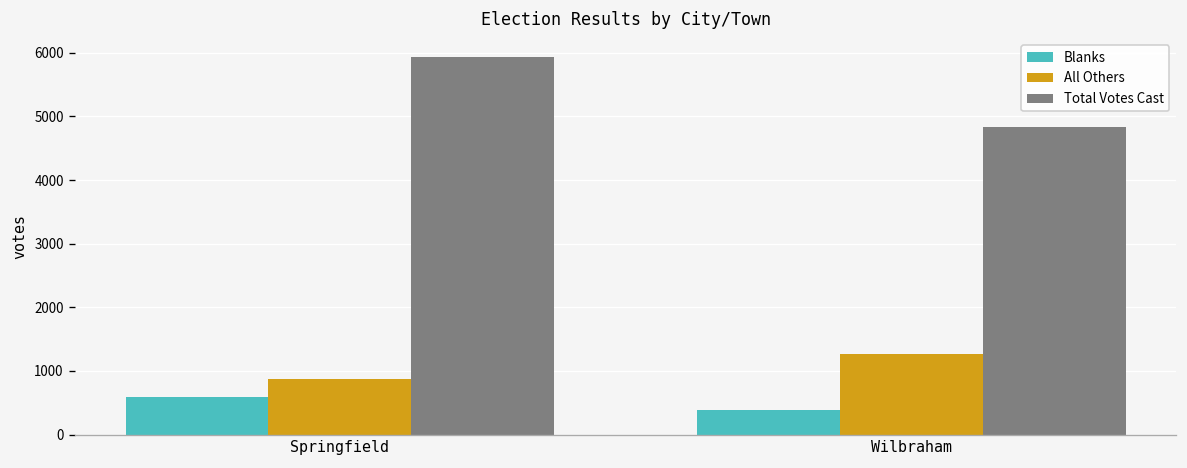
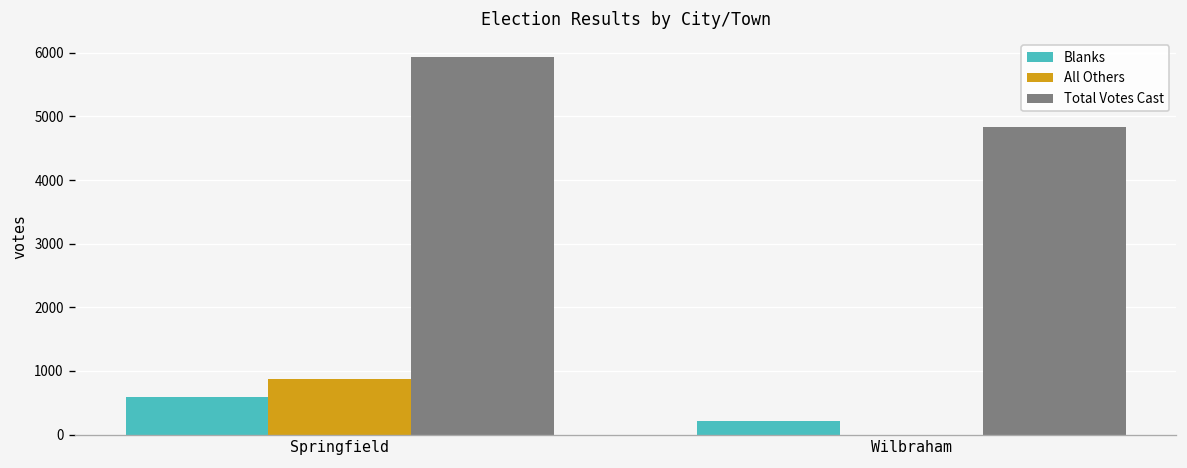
Blanks, Wilbraham: 400 -> 200
All Others, Wilbraham: 1300 -> 0
